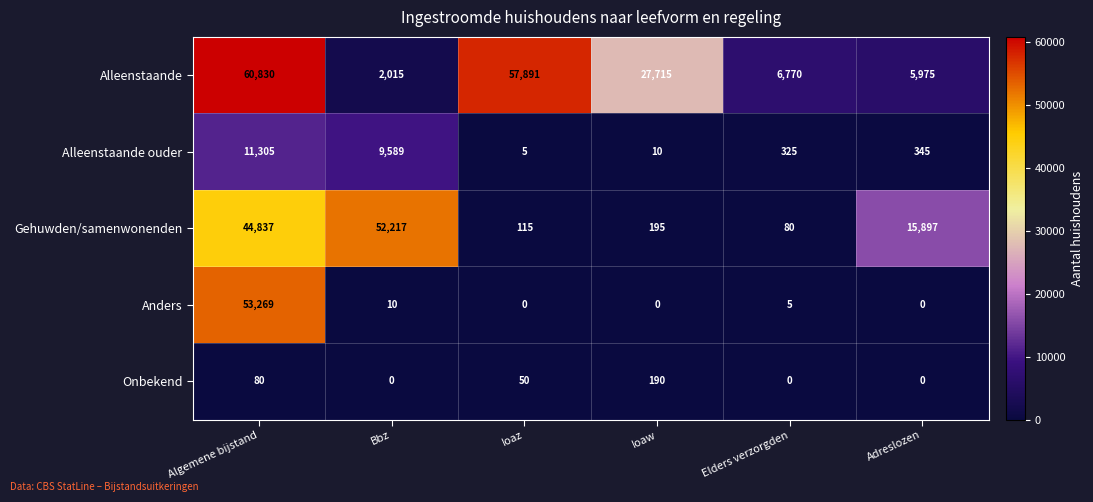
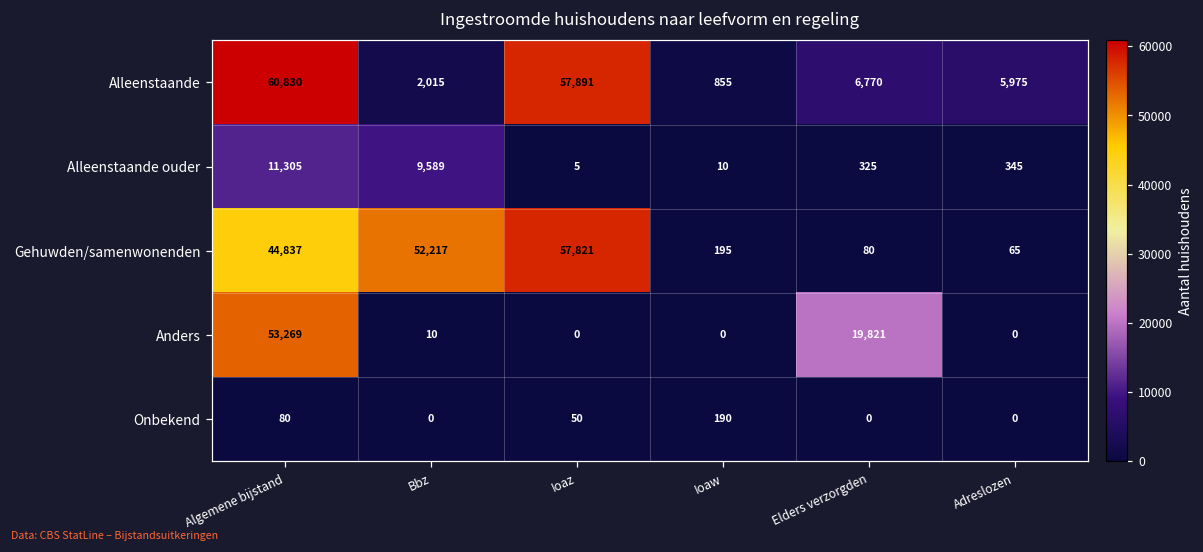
Alleenstaande, Ioaw: 27,715 -> 855
Gehuwden/samenwonenden, Ioaz: 115 -> 57,821
Gehuwden/samenwonenden, Adreslozen: 15,897 -> 65
Anders, Elders verzorgden: 5 -> 19,821
